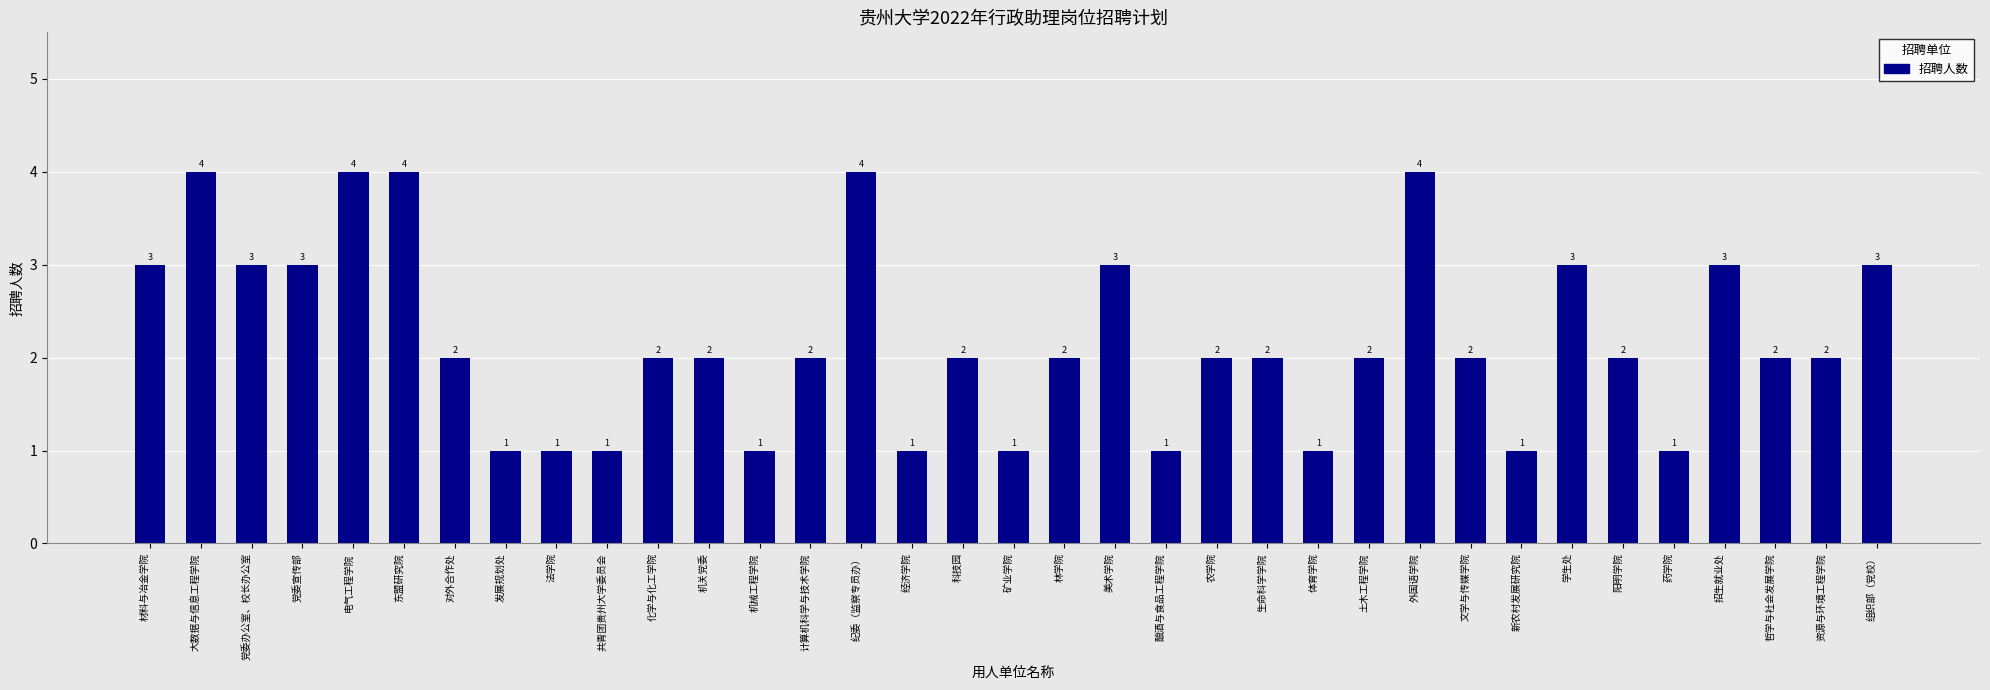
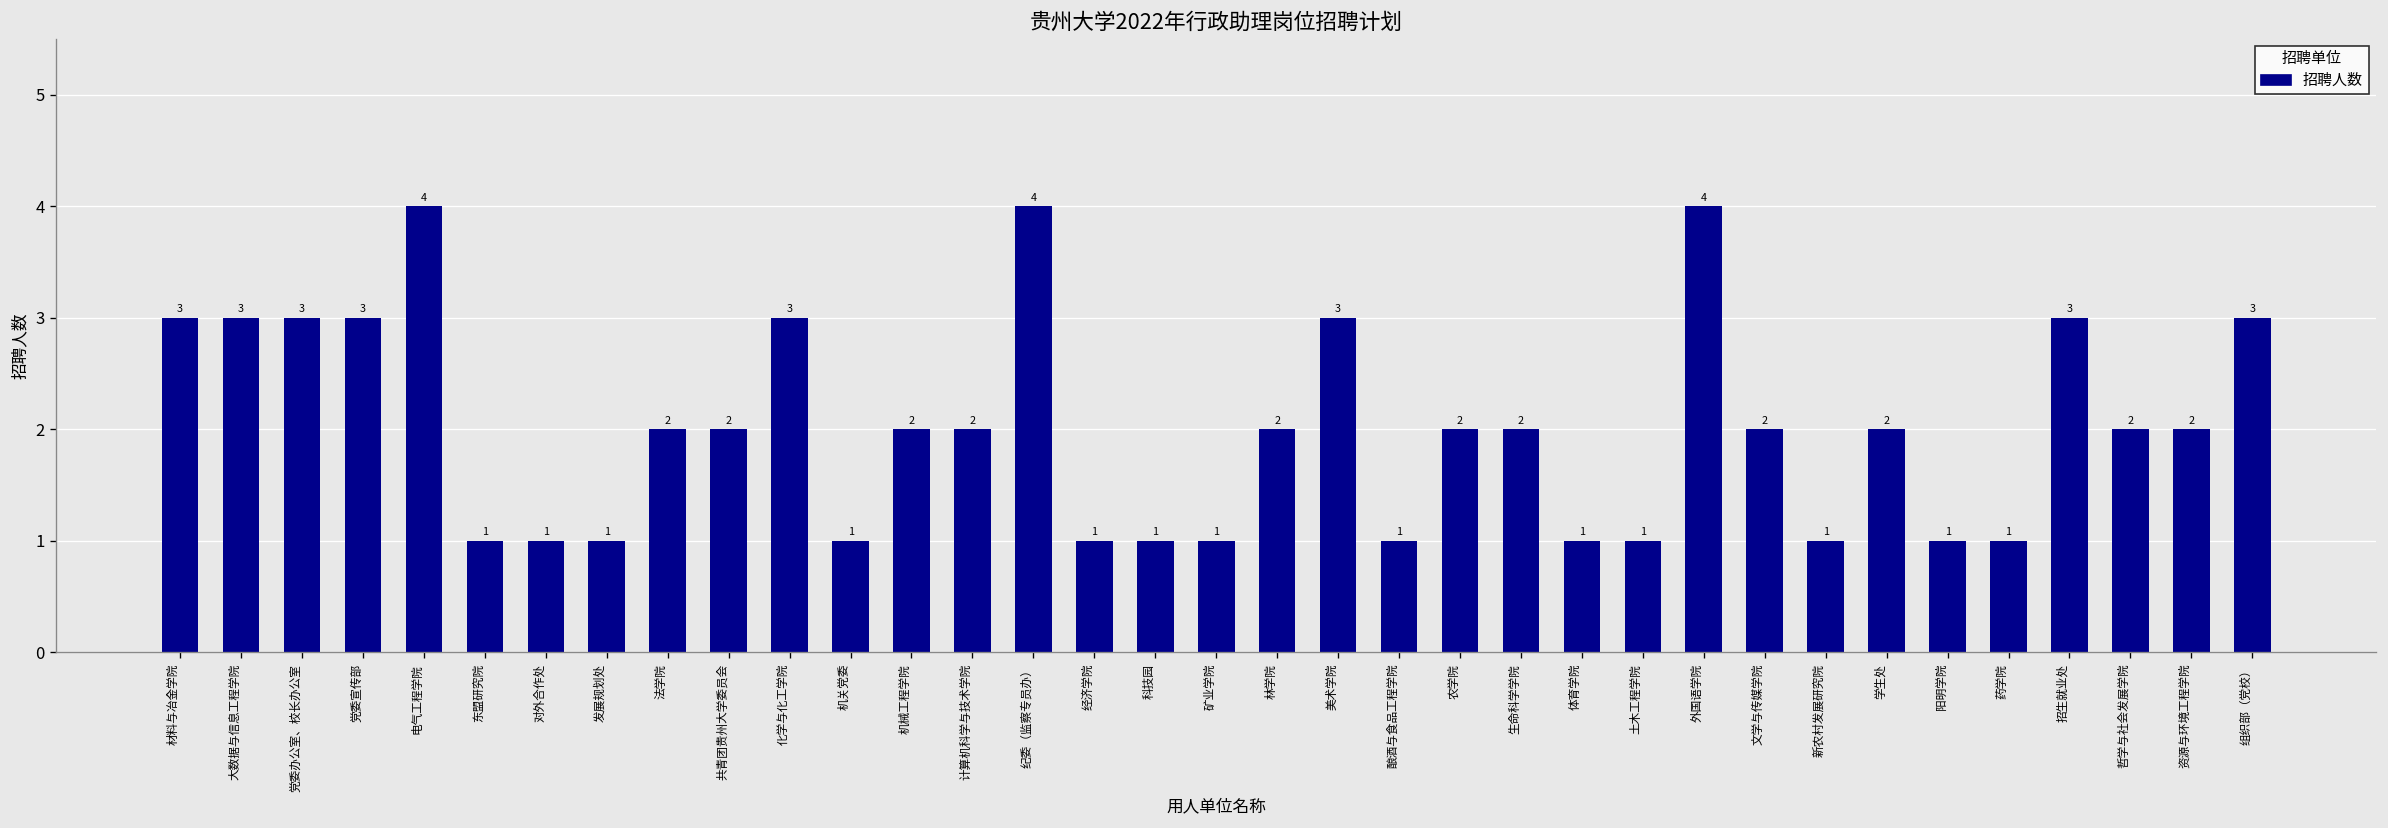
大数据与信息工程学院: 4 -> 3
东盟研究院: 4 -> 1
对外合作处: 2 -> 1
法学院: 1 -> 2
共青团贵州大学委员会: 1 -> 2
化学与化工学院: 2 -> 3
机关党委: 2 -> 1
机械工程学院: 1 -> 2
科技园: 2 -> 1
土木工程学院: 2 -> 1
学生处: 3 -> 2
阳明学院: 2 -> 1
